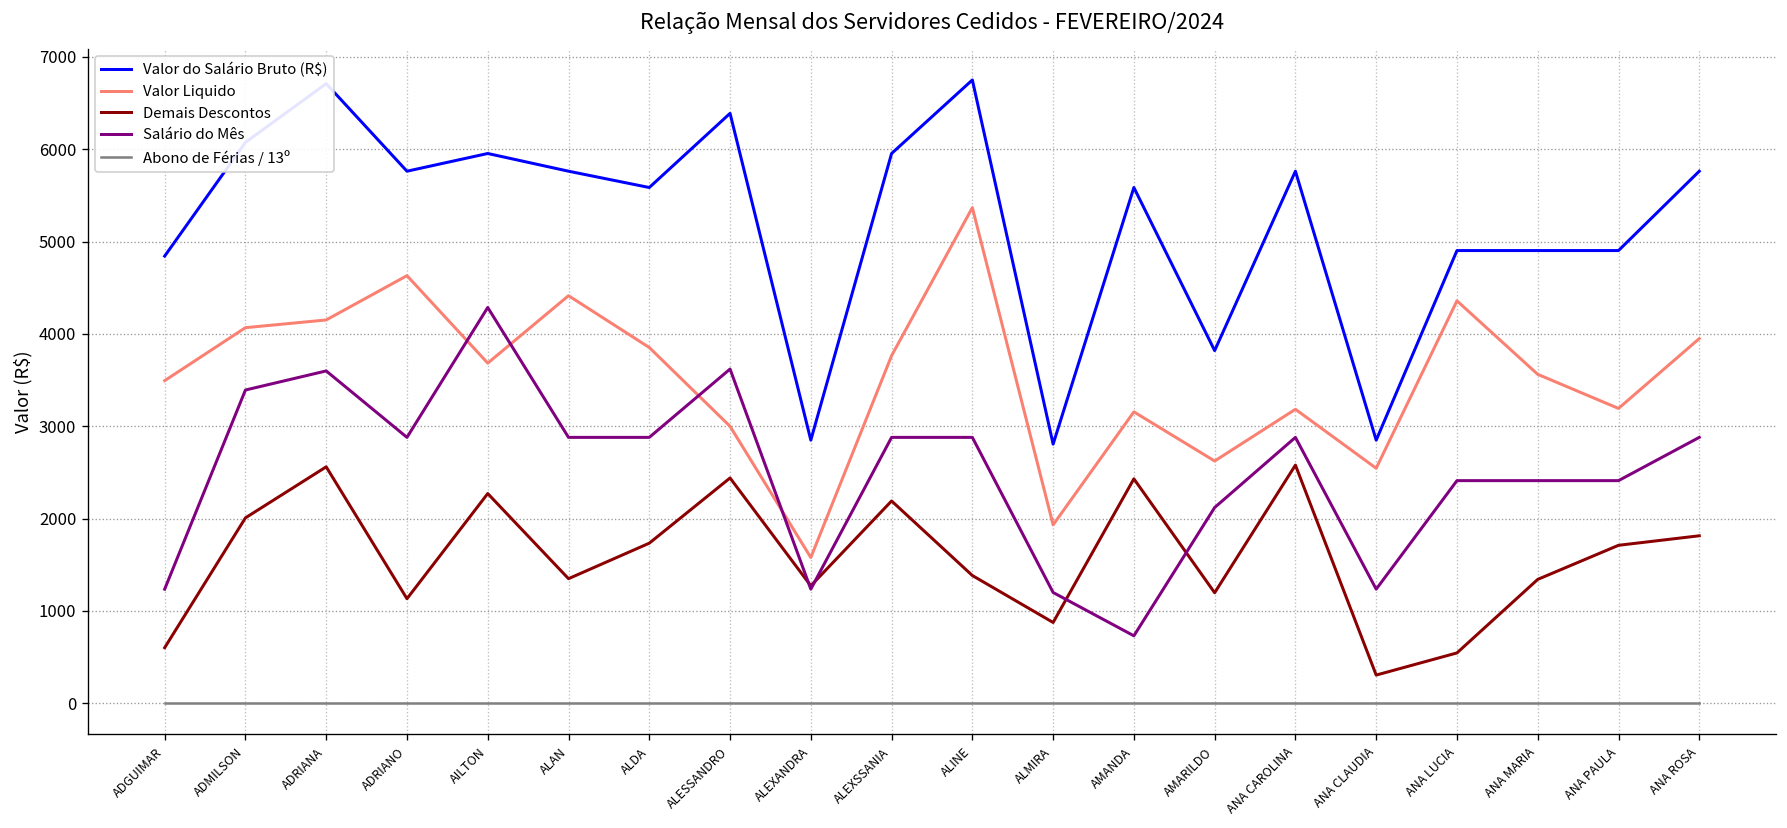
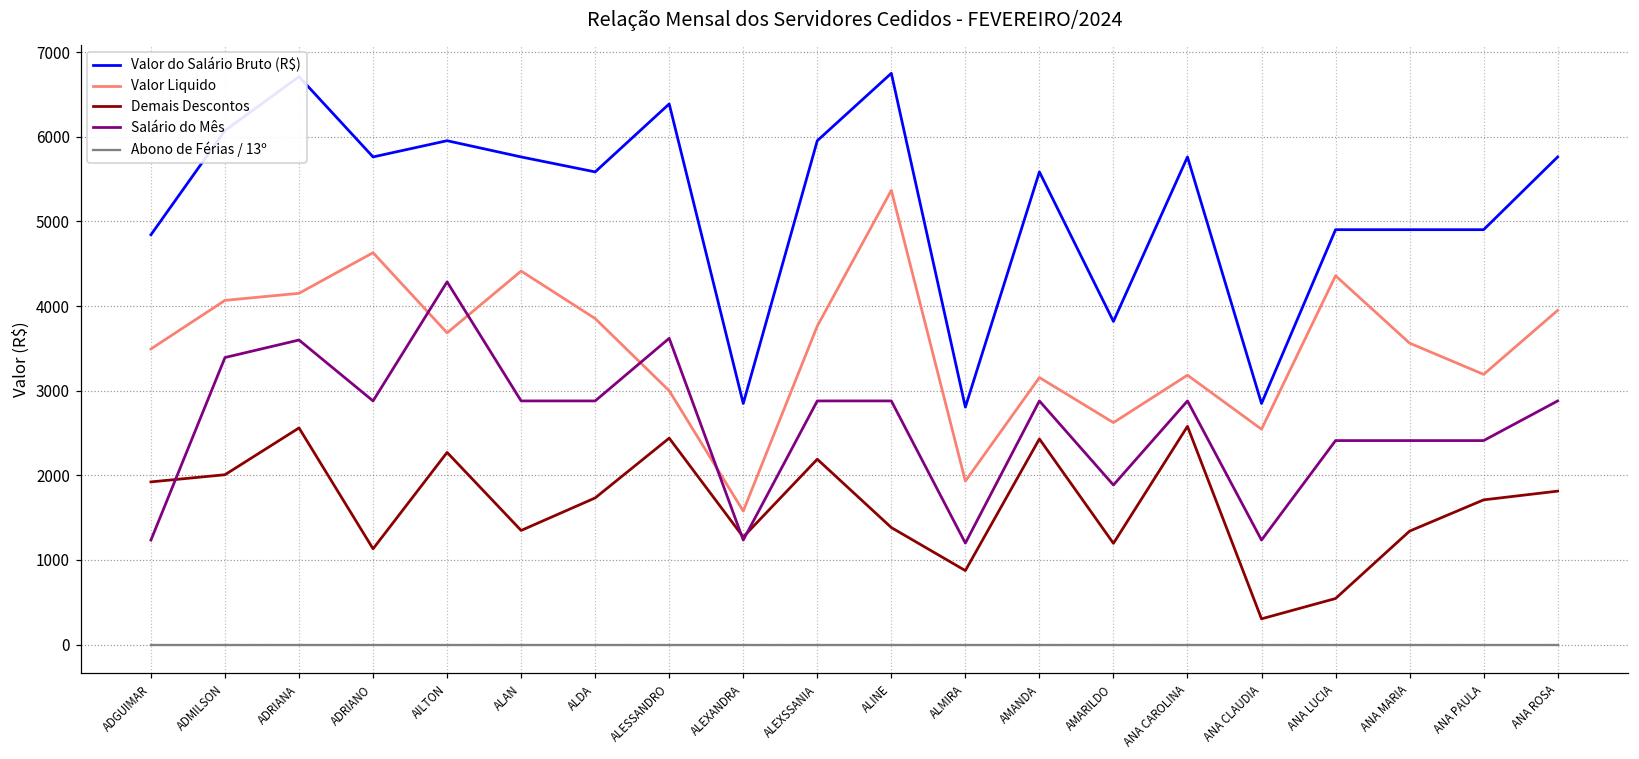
Demais Descontos, ADGUIMAR: 600 -> 1900
Salário do Mês, AMANDA: 700 -> 2900
Salário do Mês, AMARILDO: 2100 -> 1900
